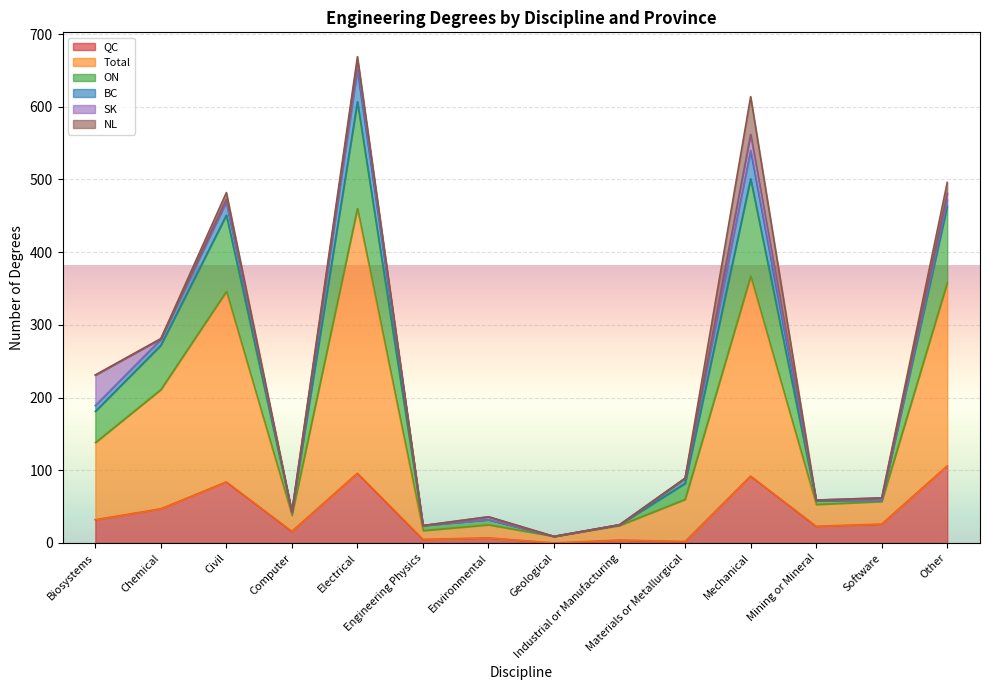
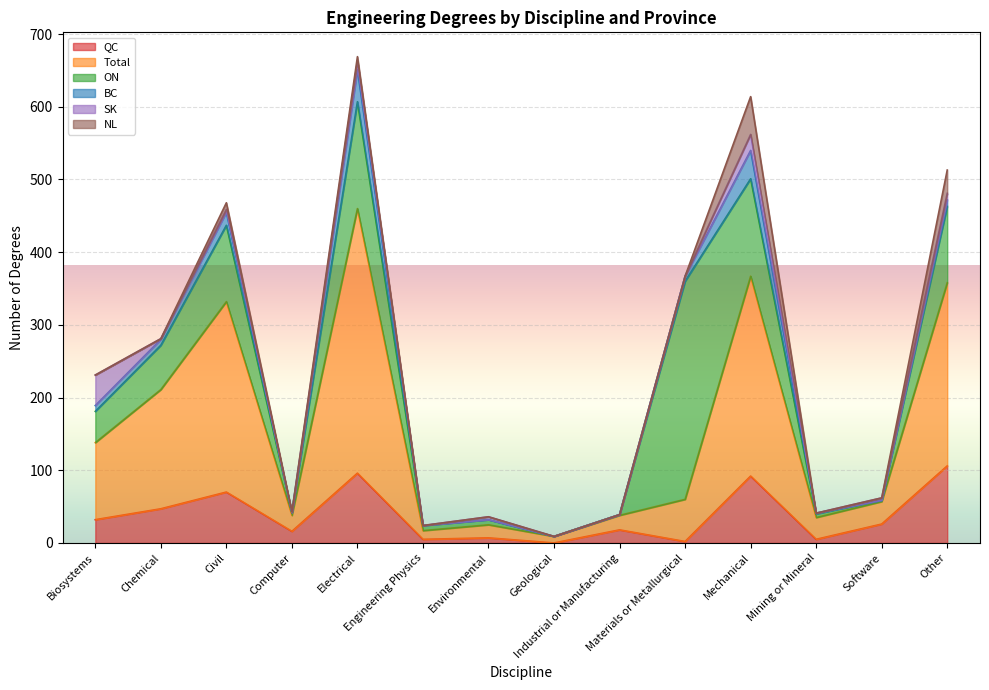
QC, Civil: 80 -> 70
QC, Industrial or Manufacturing: 0 -> 20
ON, Materials or Metallurgical: 20 -> 300
QC, Mining or Mineral: 20 -> 10
NL, Other: 20 -> 30
